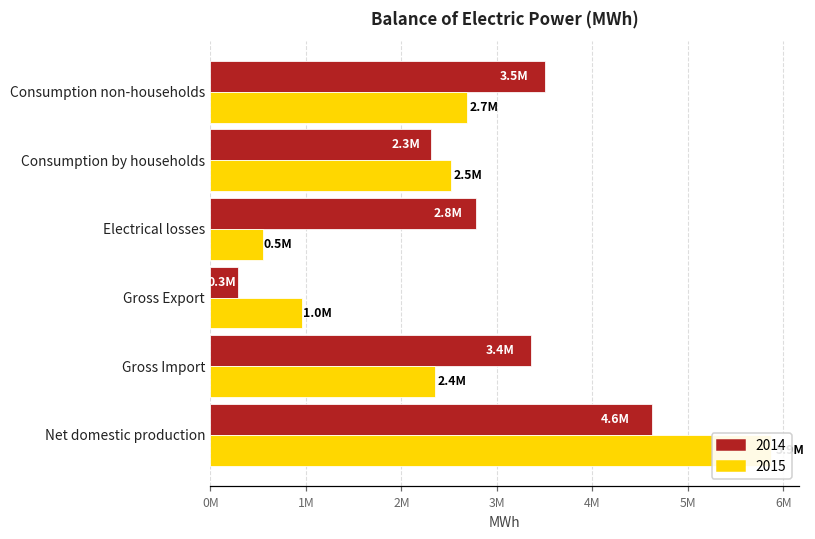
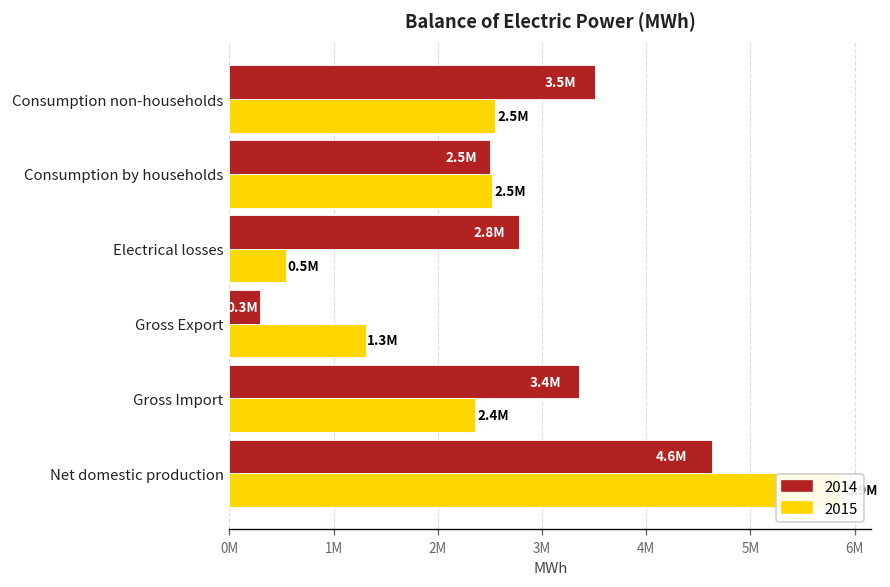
2015, Consumption non-households: 2.7M -> 2.5M
2014, Consumption by households: 2.3M -> 2.5M
2015, Gross Export: 1.0M -> 1.3M
